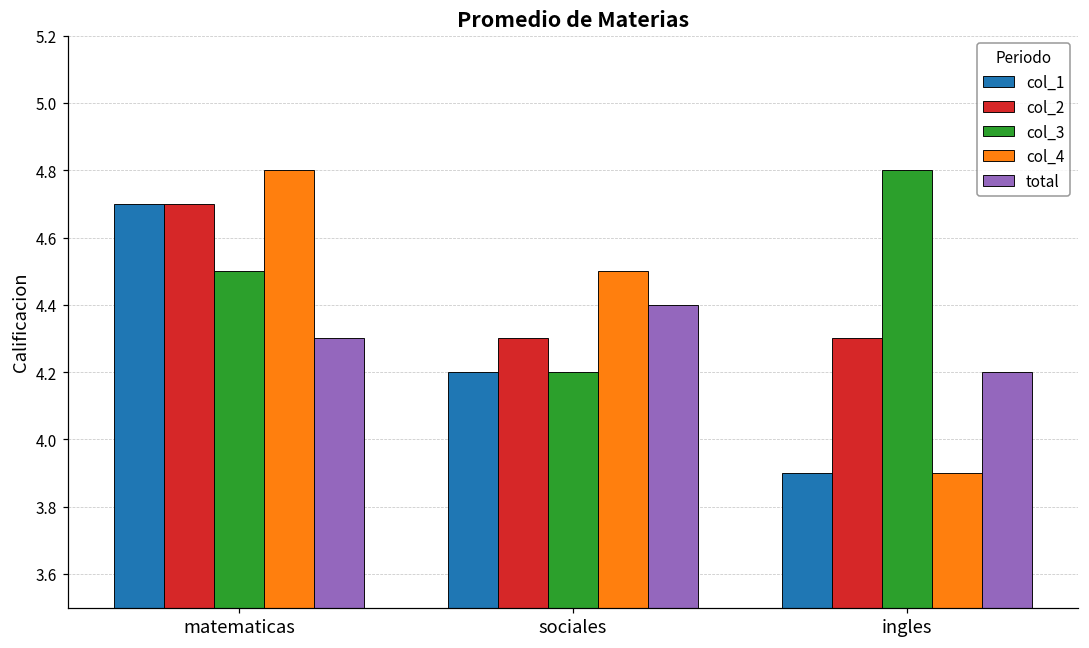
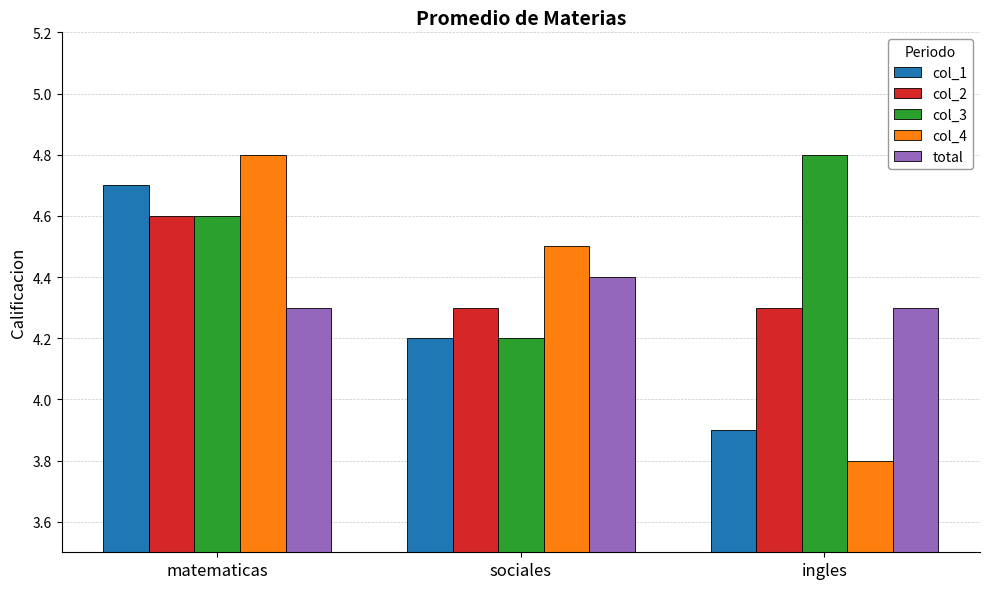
col_2, matematicas: 4.7 -> 4.6
col_3, matematicas: 4.5 -> 4.6
col_4, ingles: 3.9 -> 3.8
total, ingles: 4.2 -> 4.3
